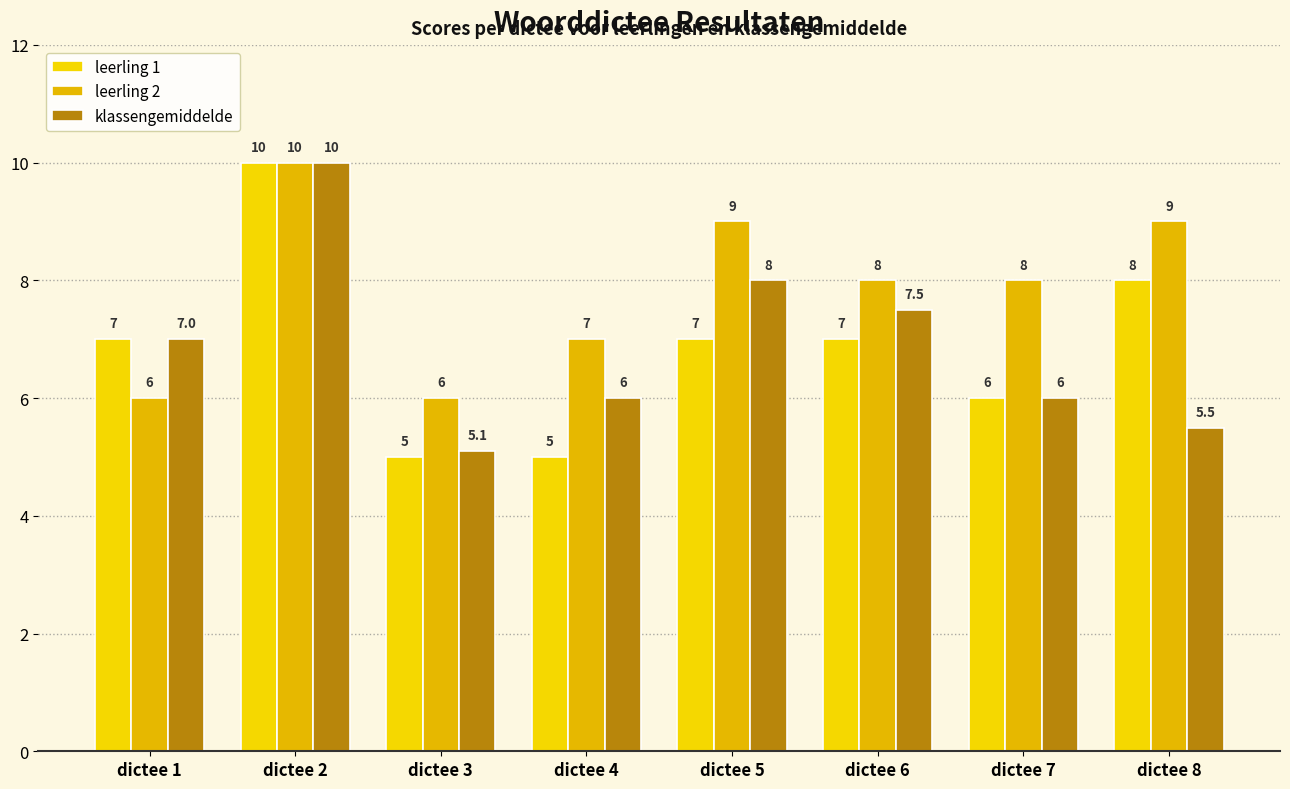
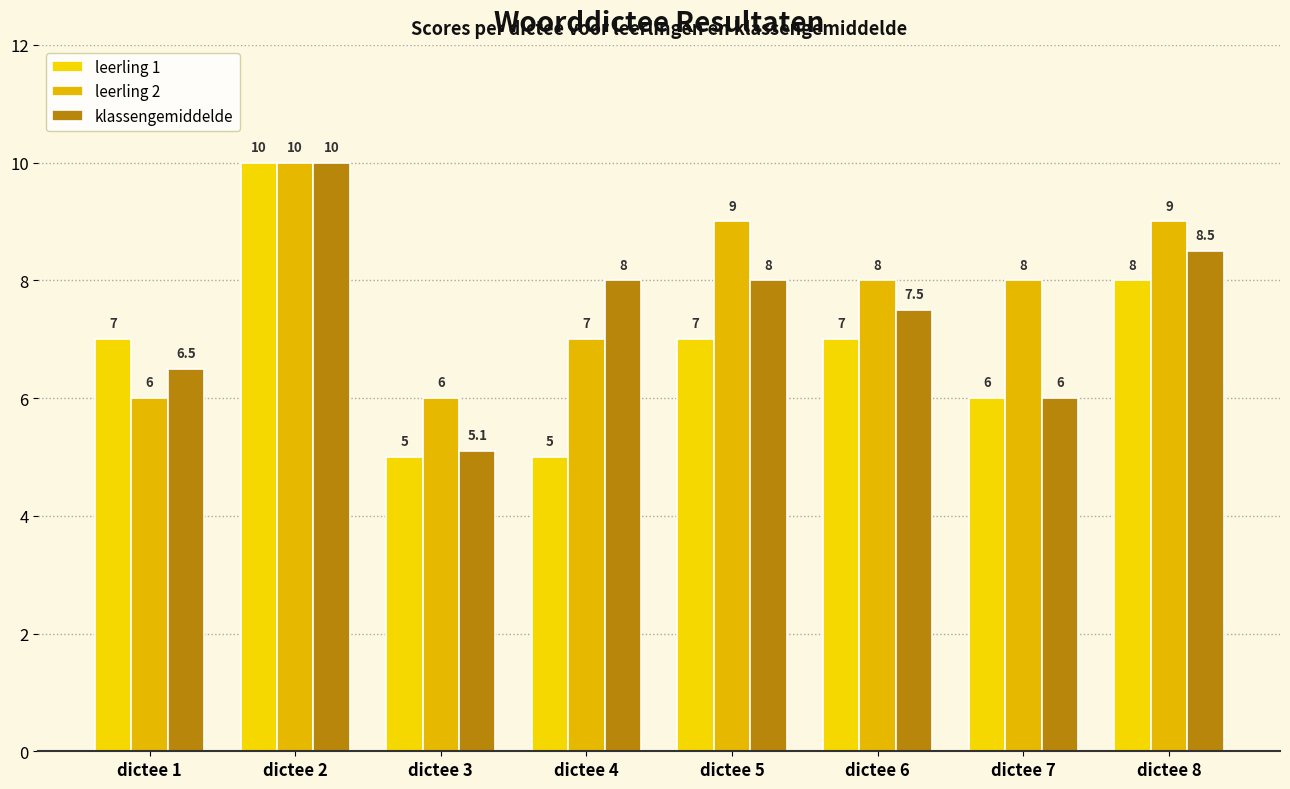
klassengemiddelde, dictee 1: 7.0 -> 6.5
klassengemiddelde, dictee 4: 6 -> 8
klassengemiddelde, dictee 8: 5.5 -> 8.5
